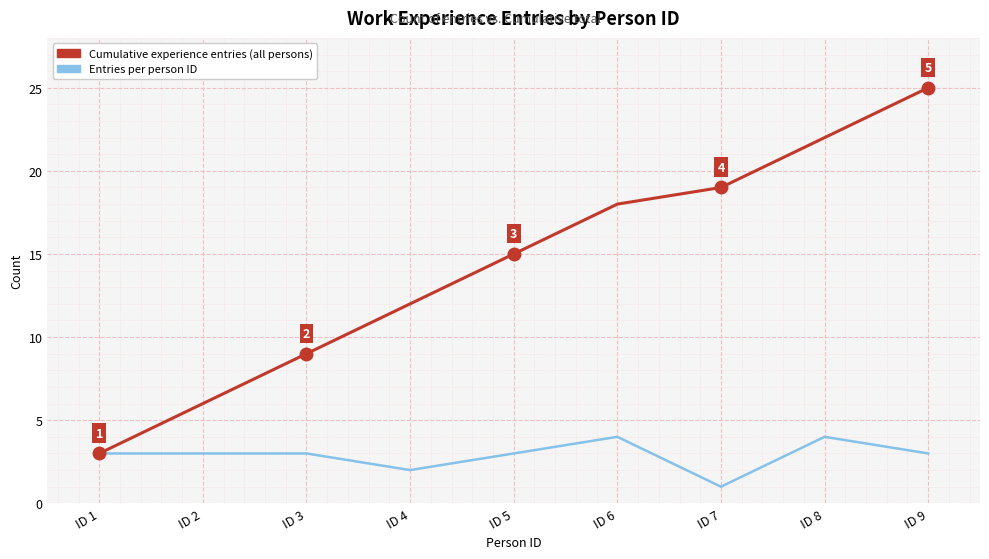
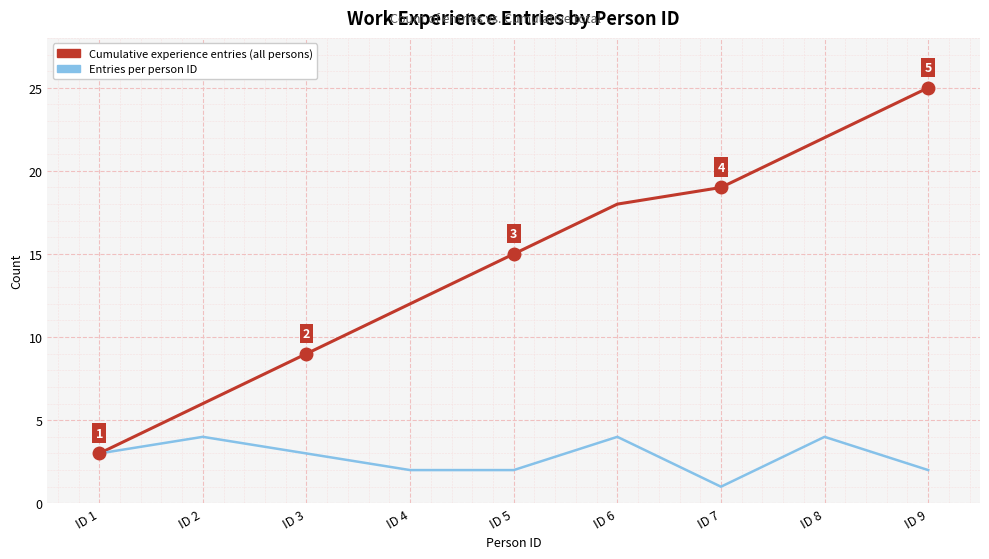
Entries per person ID, ID 2: 3 -> 4
Entries per person ID, ID 5: 3 -> 2
Entries per person ID, ID 9: 3 -> 2
